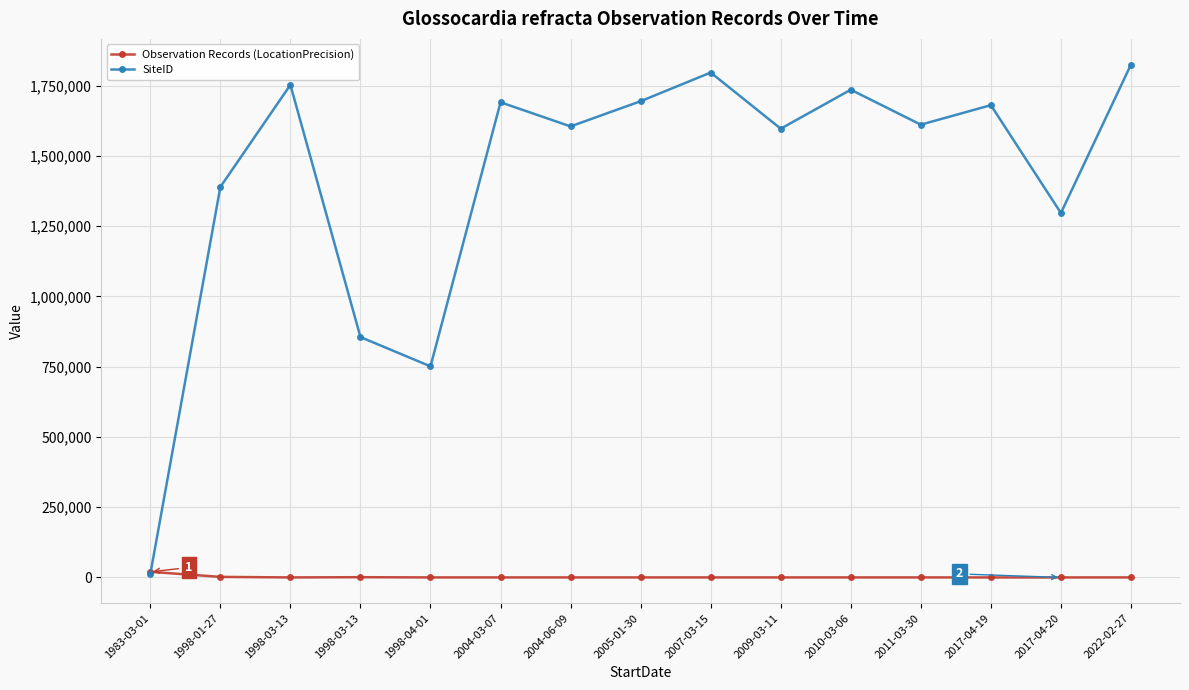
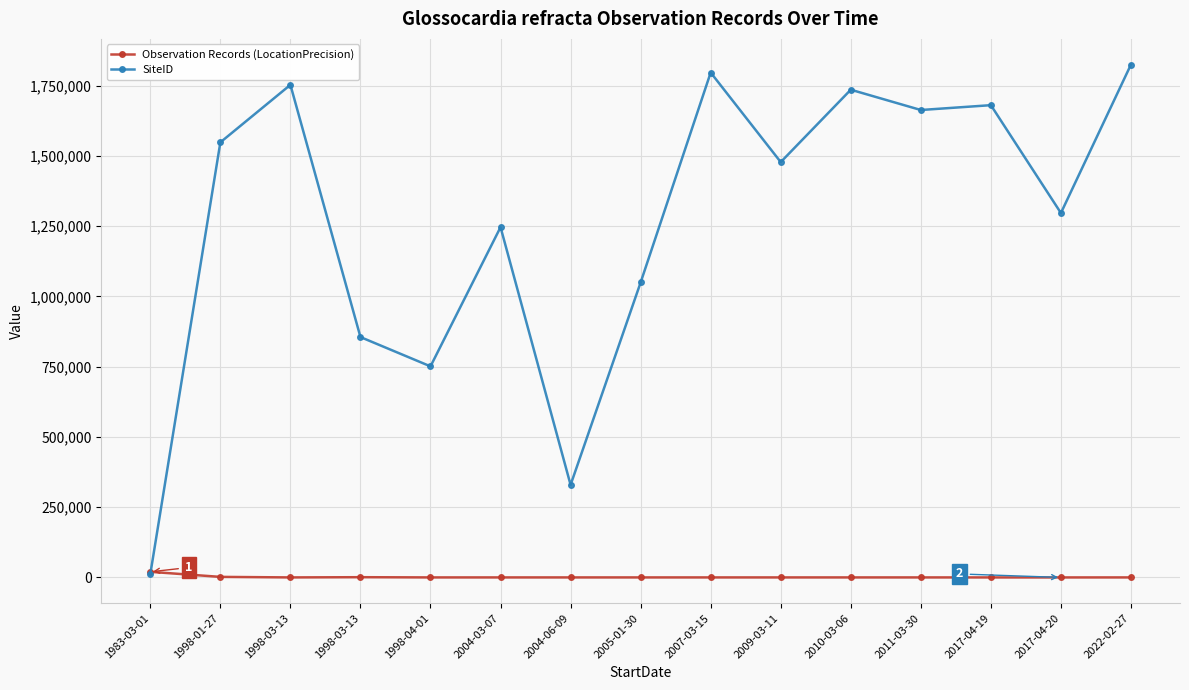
SiteID, 1998-01-27: 1,390,000 -> 1,550,000
SiteID, 2004-03-07: 1,690,000 -> 1,250,000
SiteID, 2004-06-09: 1,600,000 -> 330,000
SiteID, 2005-01-30: 1,690,000 -> 1,050,000
SiteID, 2009-03-11: 1,600,000 -> 1,480,000
SiteID, 2011-03-30: 1,610,000 -> 1,660,000
